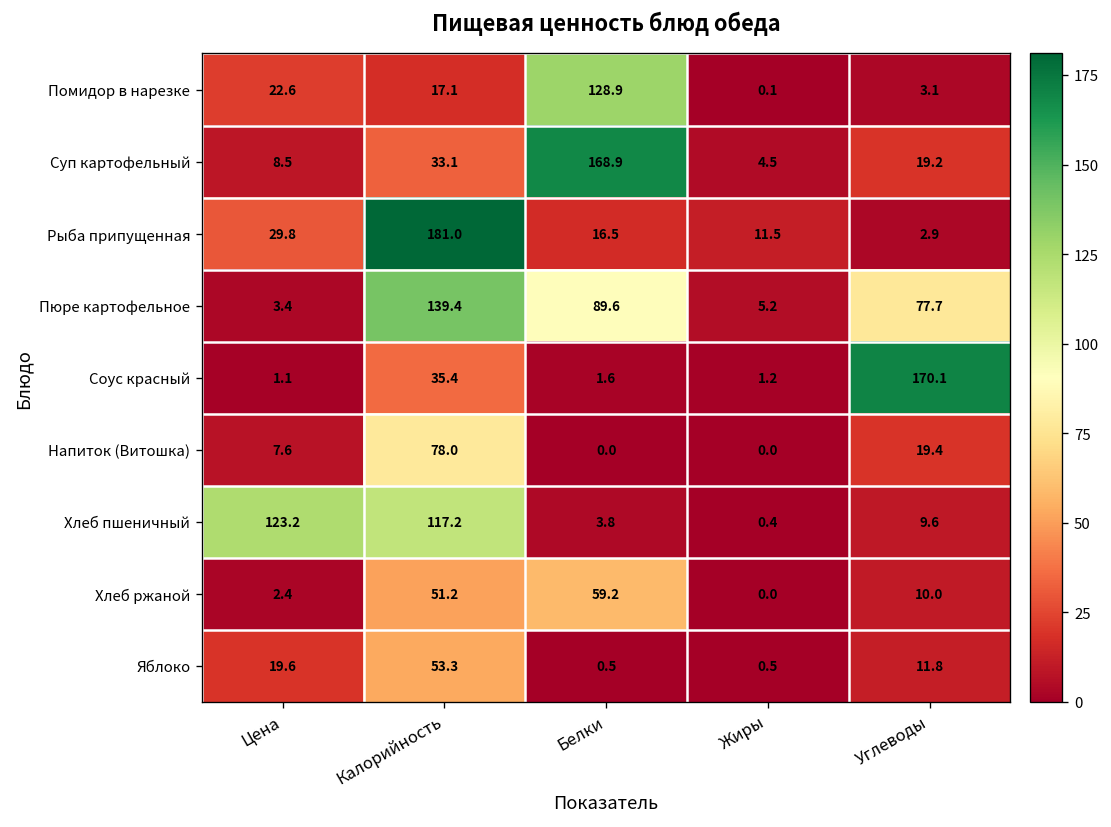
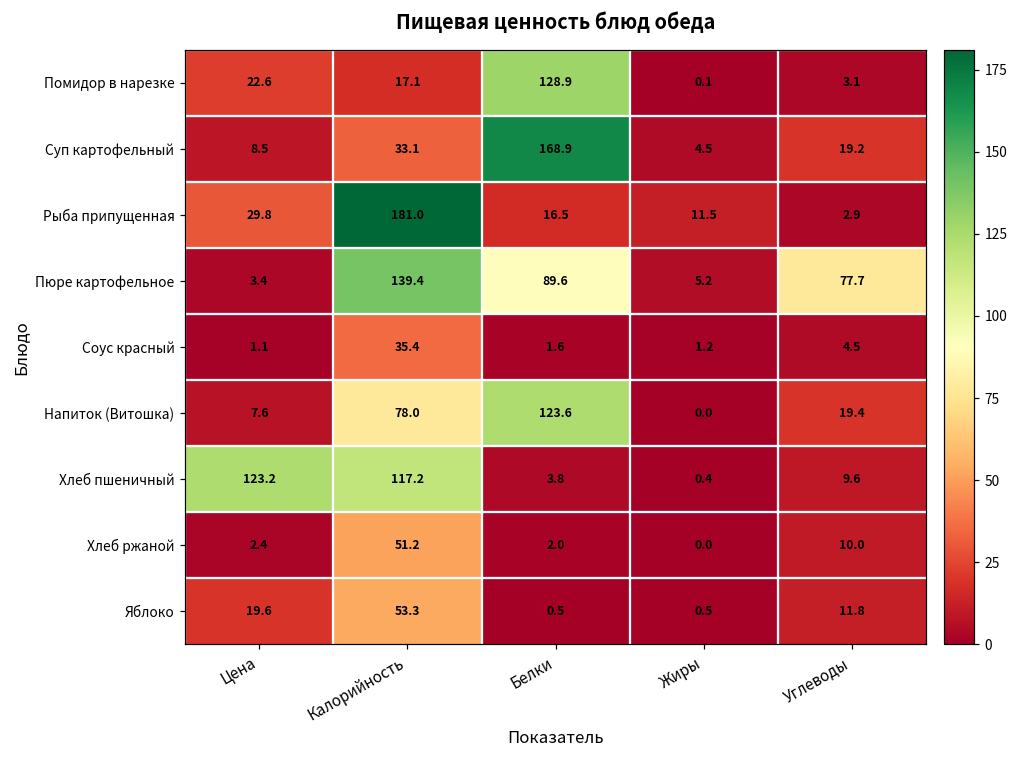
Соус красный, Углеводы: 170.1 -> 4.5
Напиток (Витошка), Белки: 0.0 -> 123.6
Хлеб ржаной, Белки: 59.2 -> 2.0
